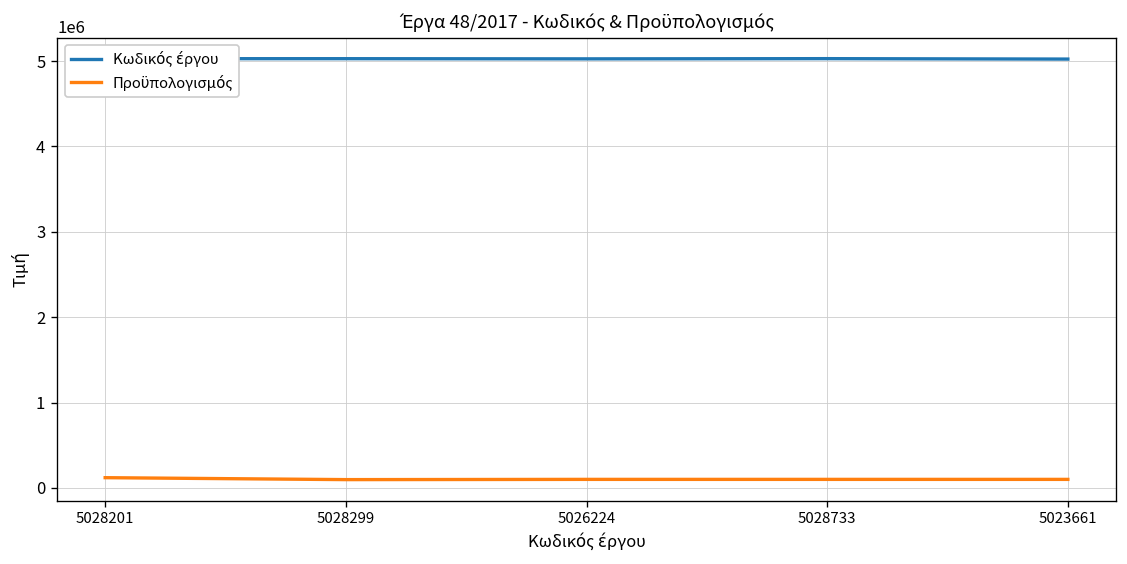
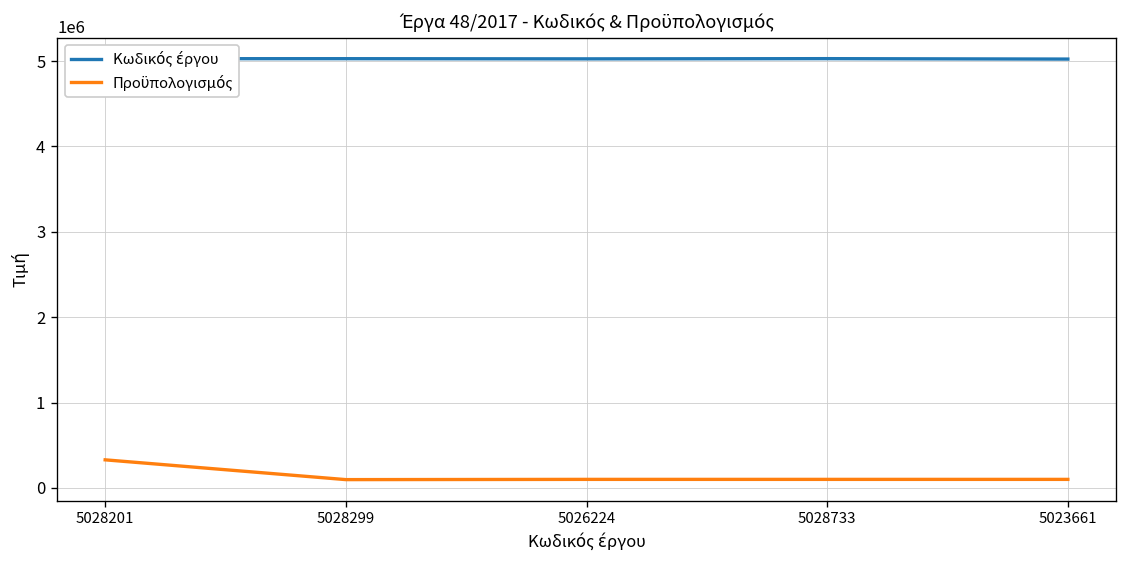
Προϋπολογισμός, 5028201: 100000 -> 300000
